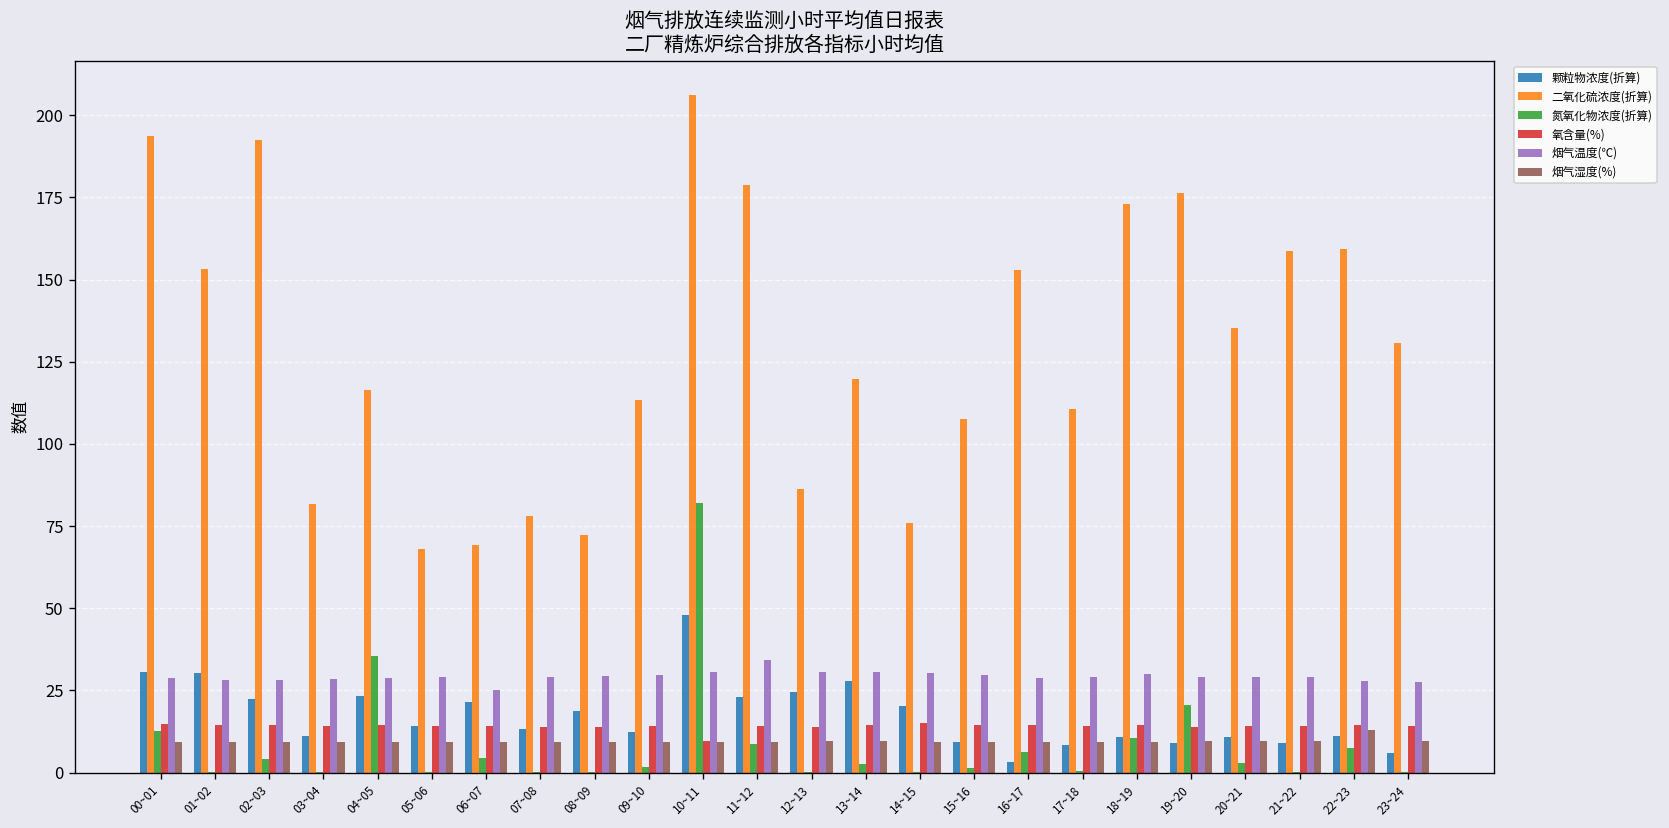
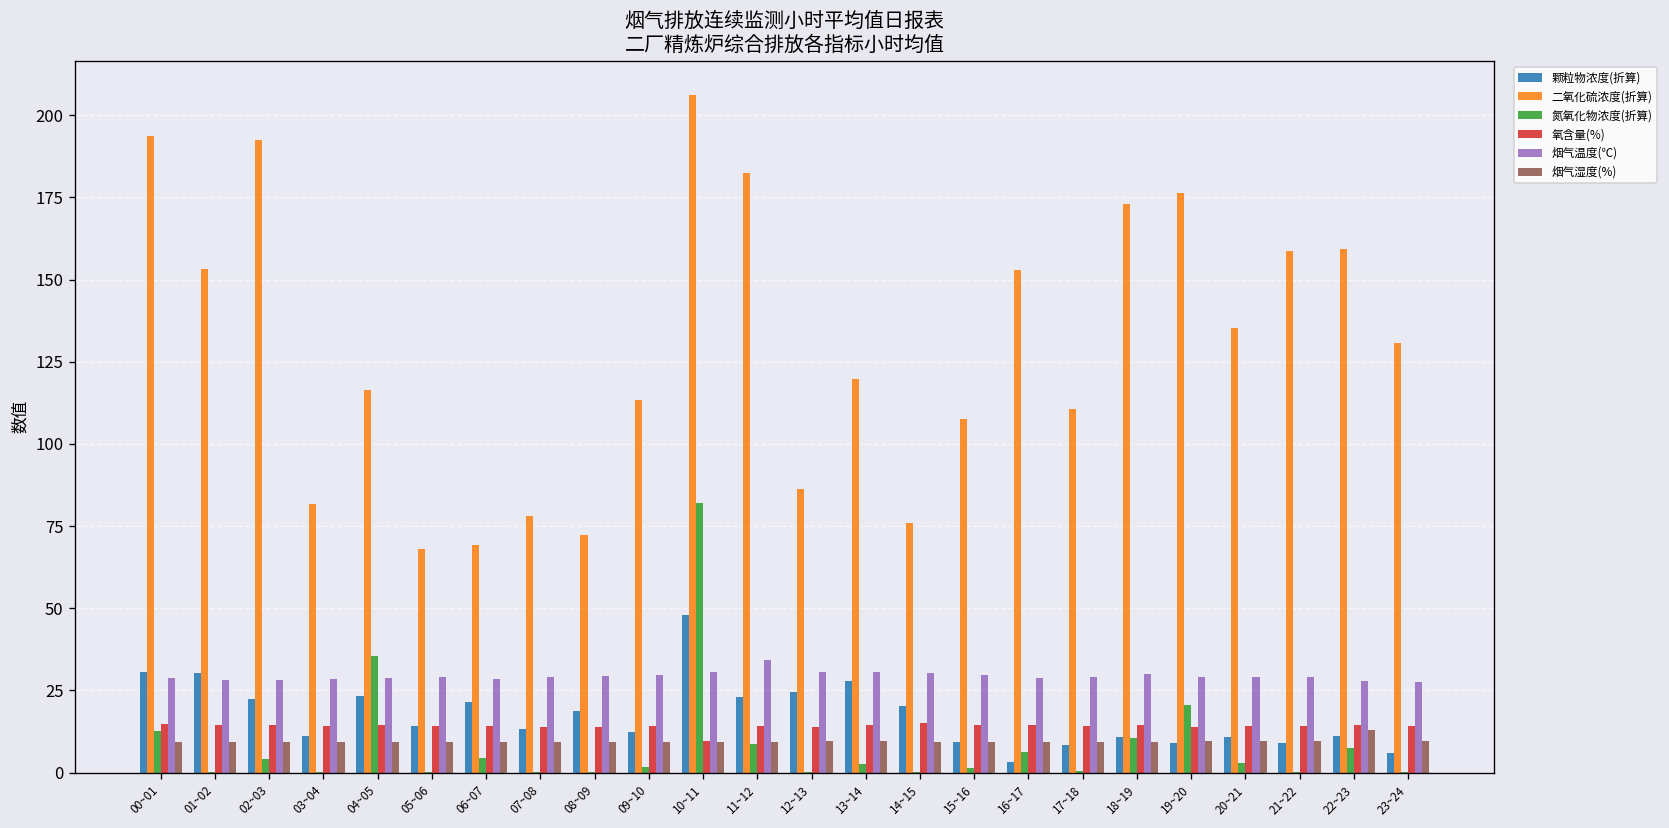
烟气温度(℃), 06~07: 25 -> 29
二氧化硫浓度(折算), 11~12: 179 -> 182
